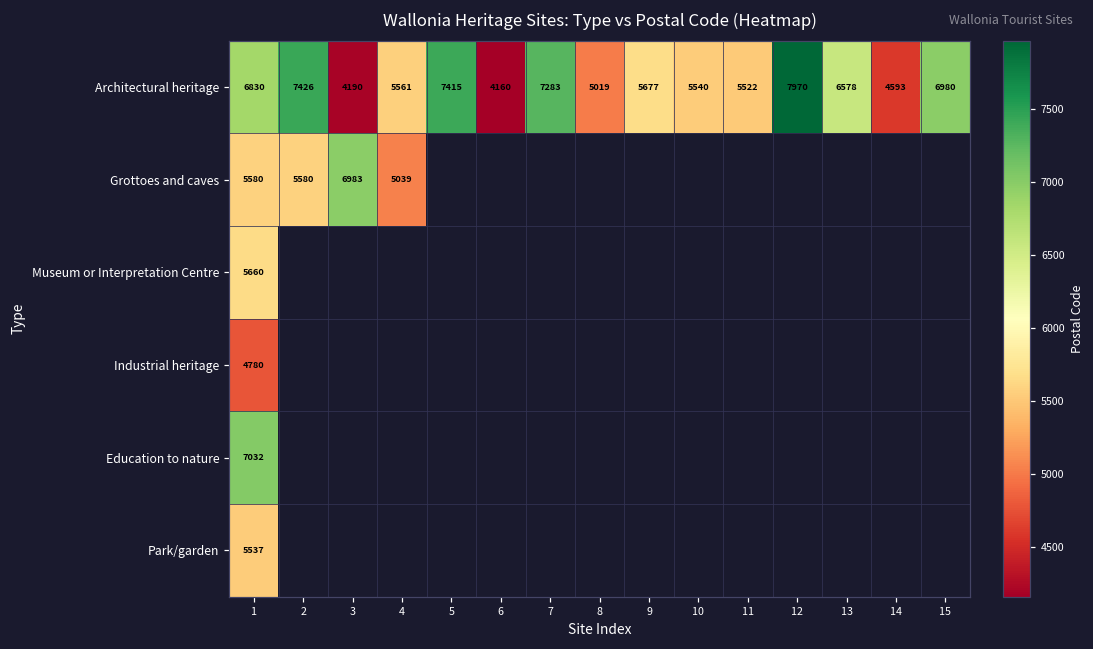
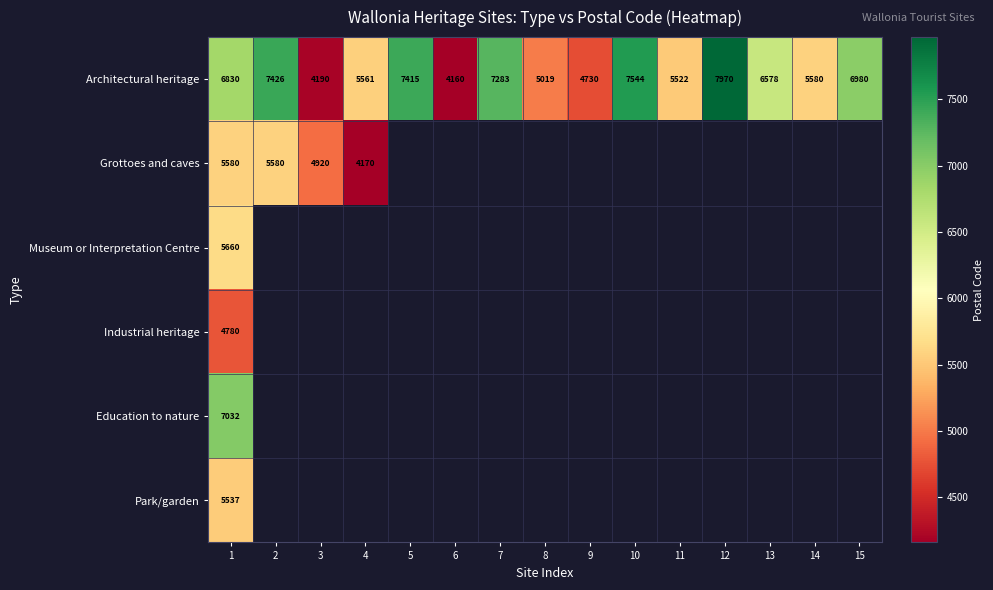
Architectural heritage, 9: 5677 -> 4730
Architectural heritage, 10: 5540 -> 7544
Architectural heritage, 14: 4593 -> 5580
Grottoes and caves, 3: 6983 -> 4920
Grottoes and caves, 4: 5039 -> 4170
